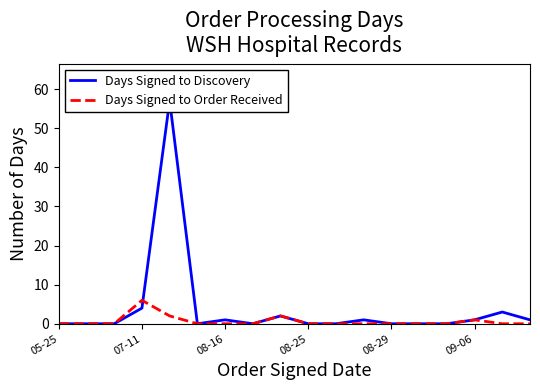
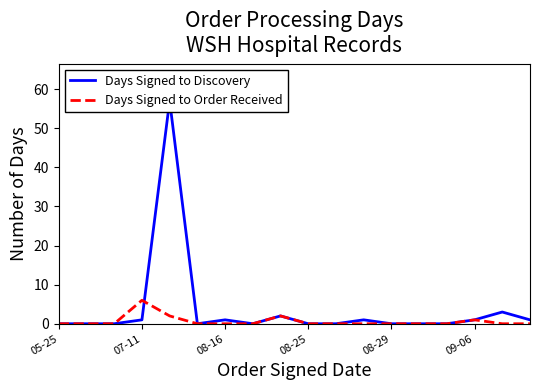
Days Signed to Discovery, 07-11: 4 -> 1
